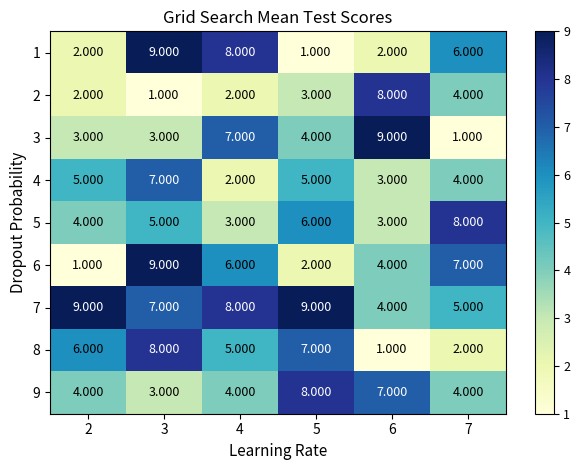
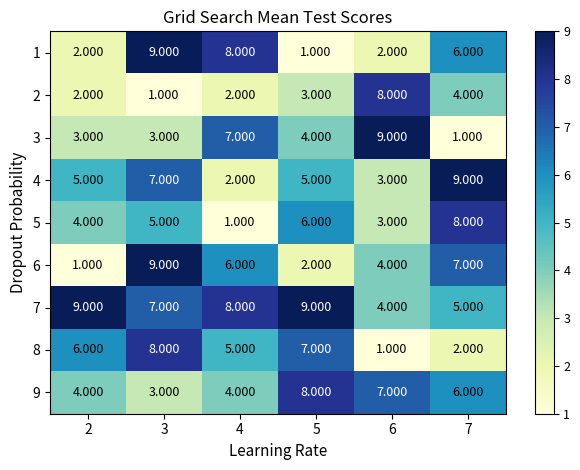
4, 7: 4.000 -> 9.000
5, 4: 3.000 -> 1.000
9, 7: 4.000 -> 6.000
